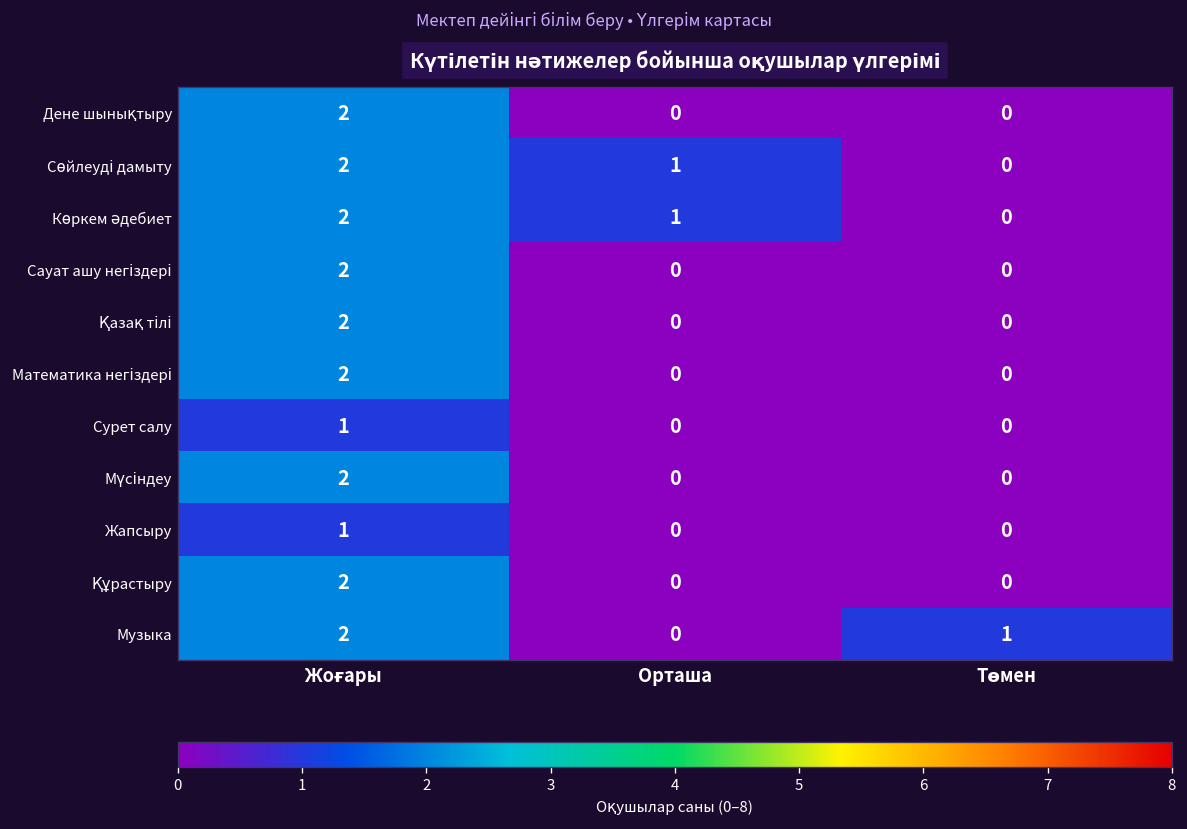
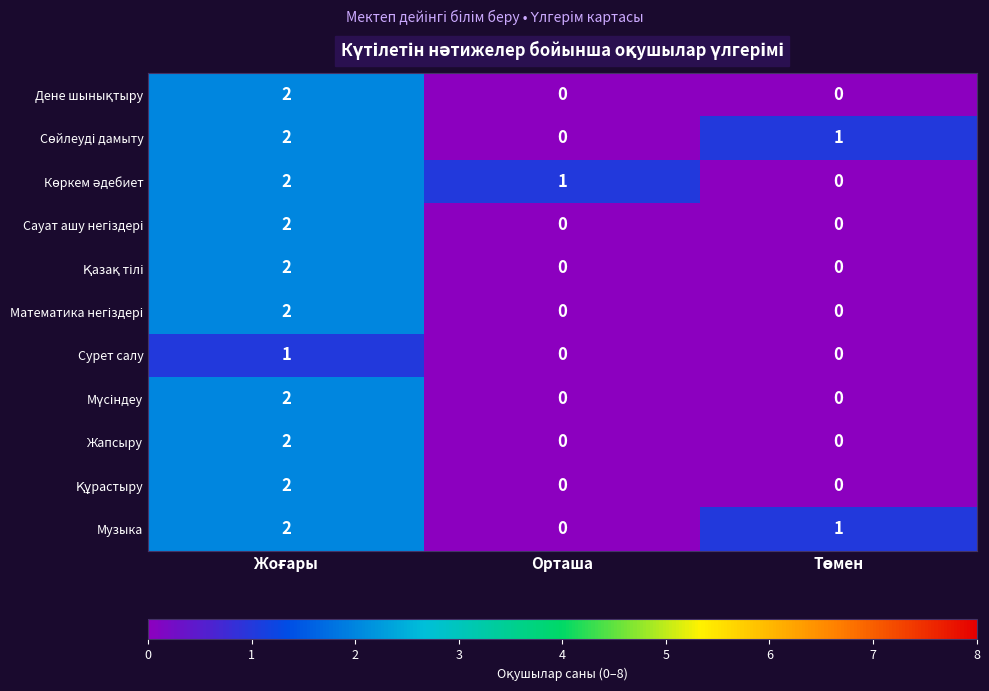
Сөйлеуді дамыту, Орташа: 1 -> 0
Сөйлеуді дамыту, Төмен: 0 -> 1
Жапсыру, Жоғары: 1 -> 2
